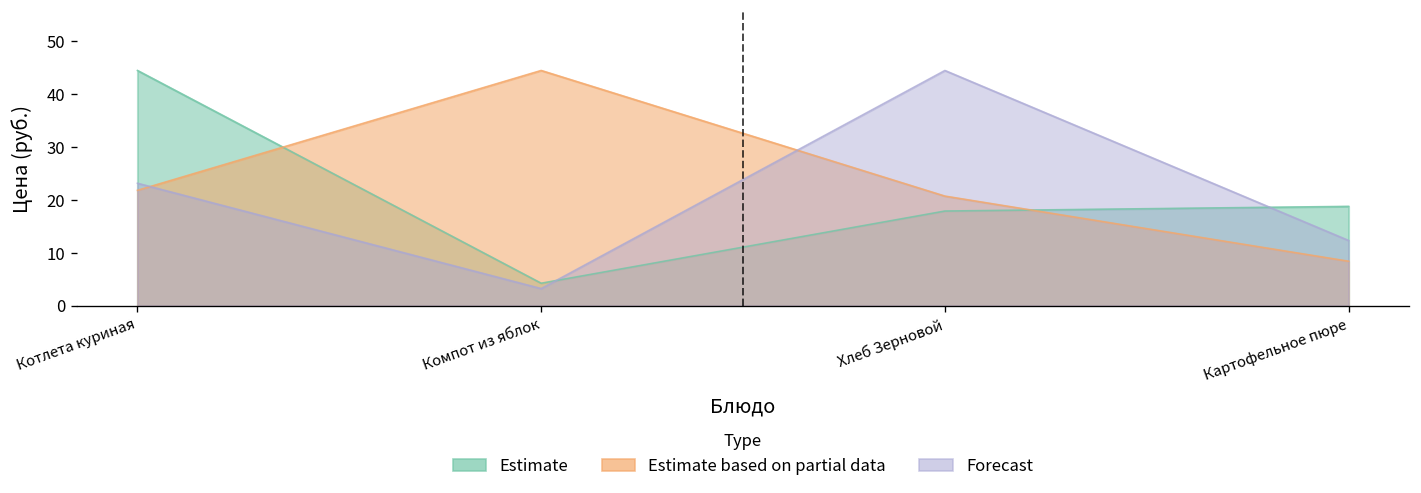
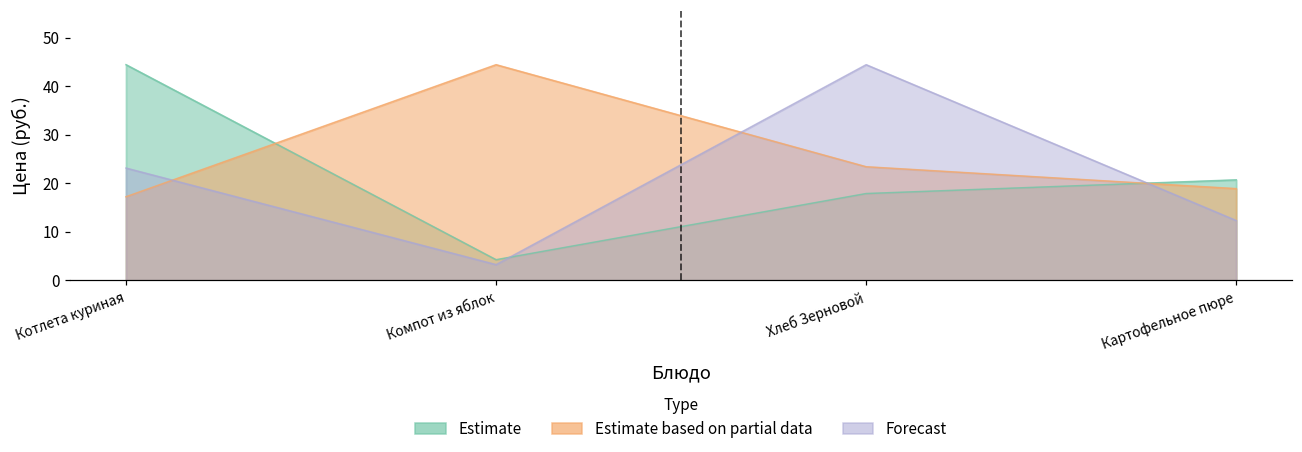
Estimate based on partial data, Котлета куриная: 22 -> 17
Estimate based on partial data, Хлеб Зерновой: 21 -> 23
Estimate, Картофельное пюре: 19 -> 21
Estimate based on partial data, Картофельное пюре: 8 -> 19
